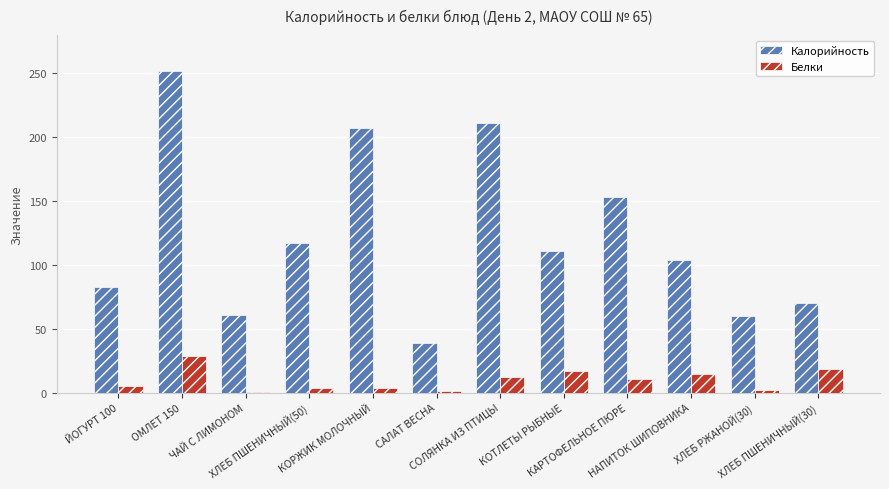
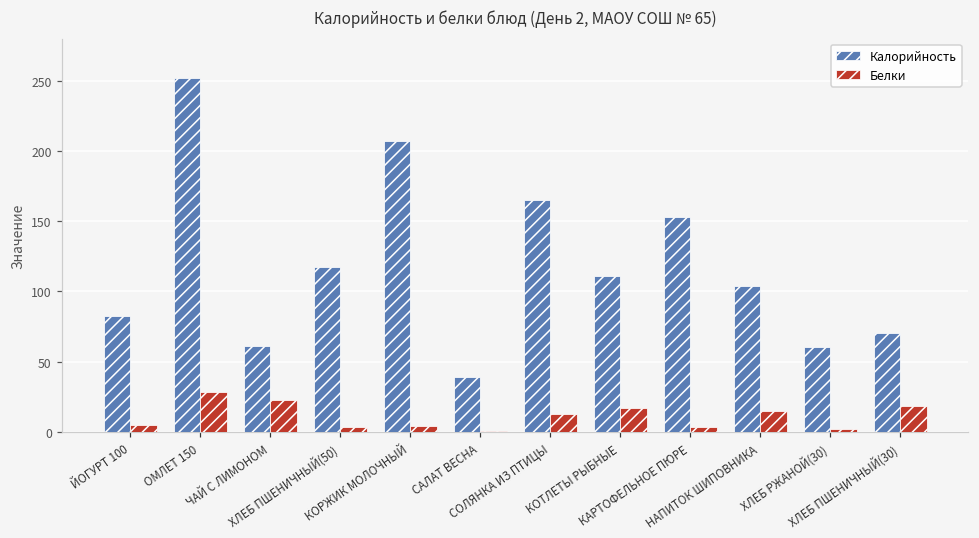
Белки, ЧАЙ С ЛИМОНОМ: 0 -> 23
Калорийность, СОЛЯНКА ИЗ ПТИЦЫ: 211 -> 165
Белки, КАРТОФЕЛЬНОЕ ПЮРЕ: 10 -> 3
